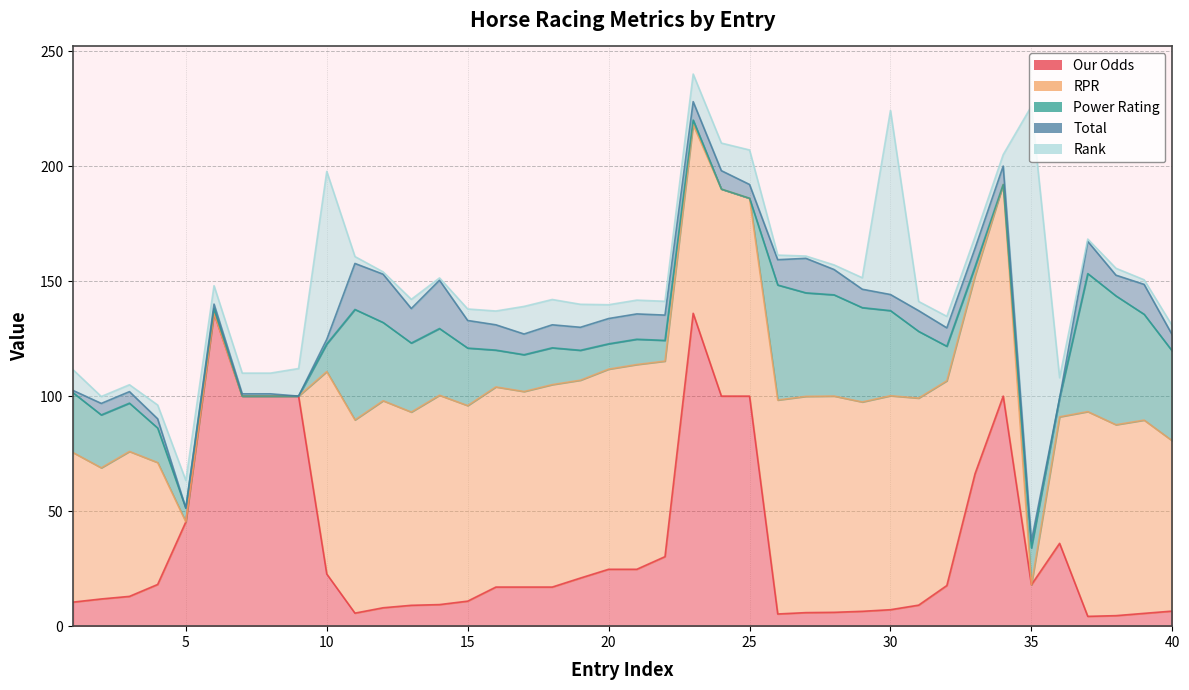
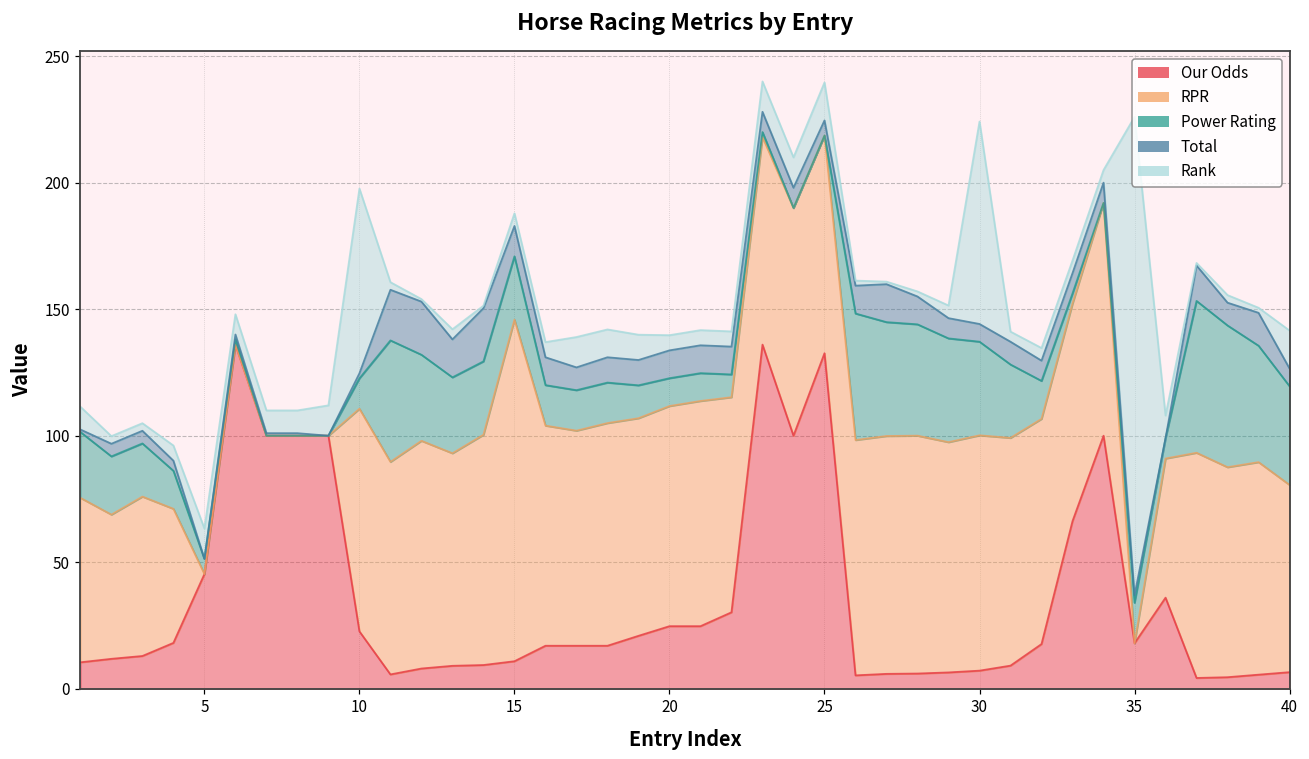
RPR, 15: 85 -> 135
Our Odds, 25: 100 -> 133
Rank, 40: 4 -> 15
